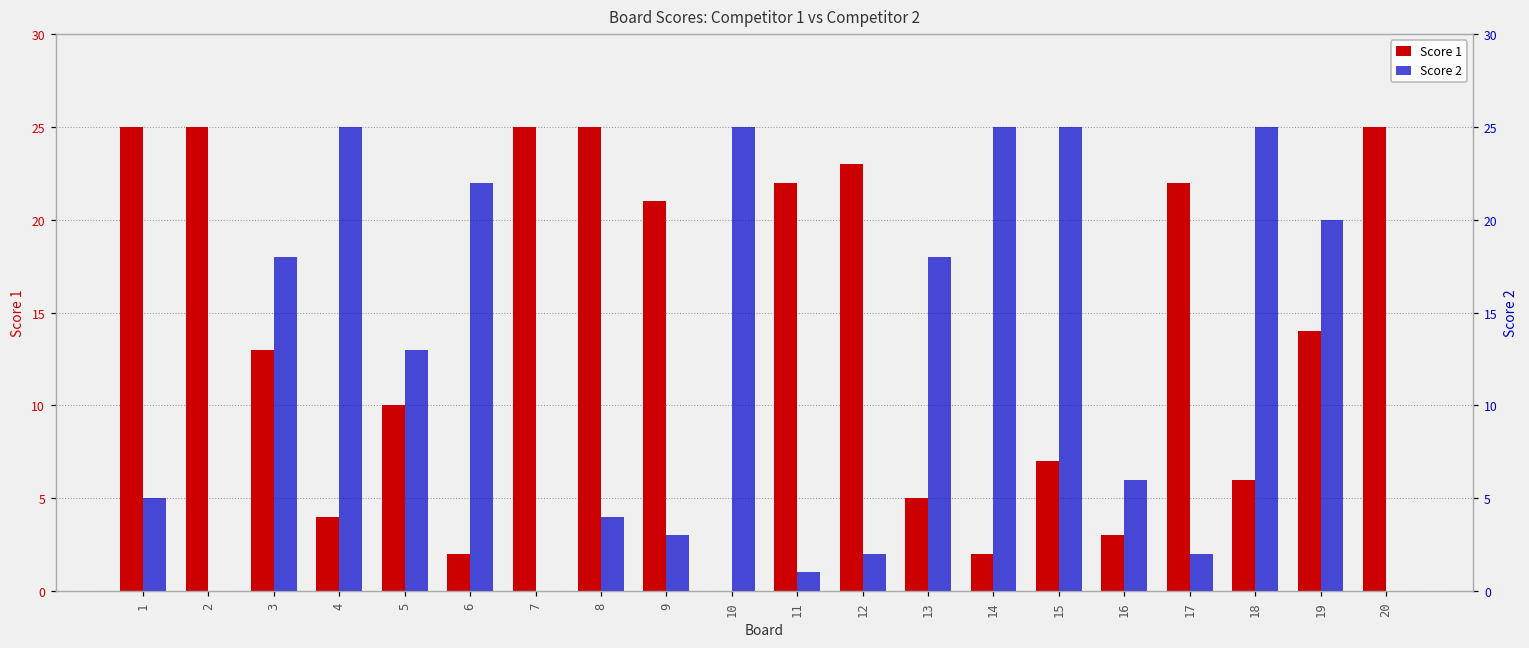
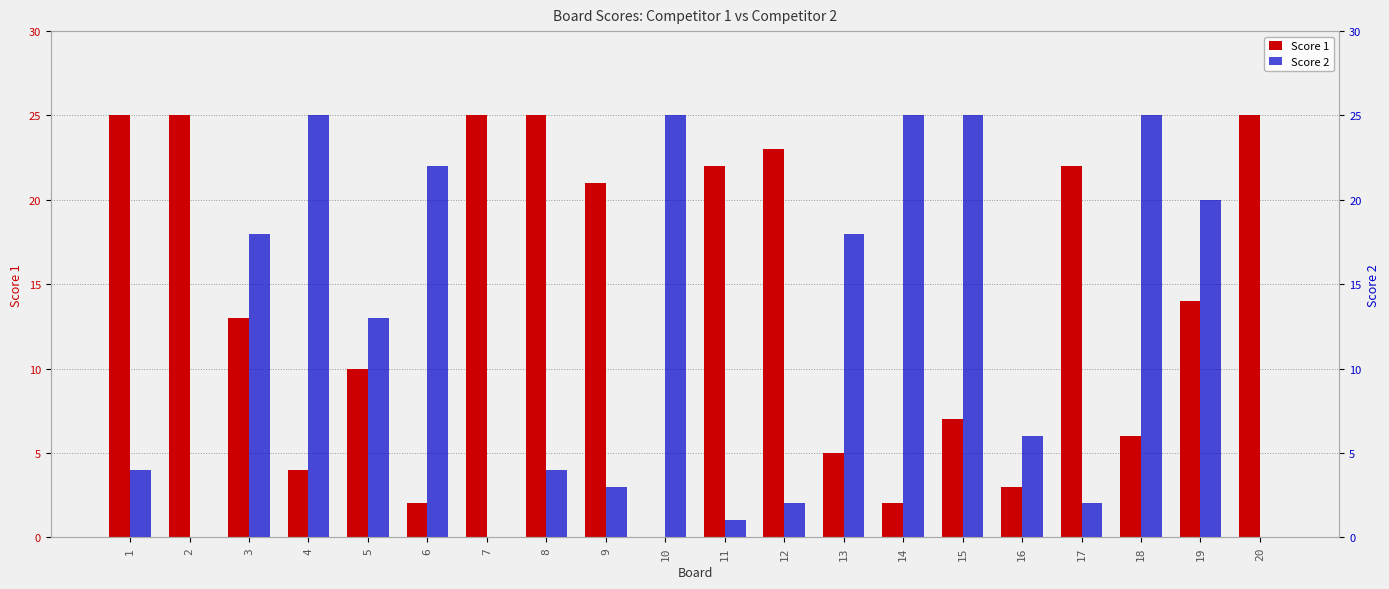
Score 2, 1: 5 -> 4
